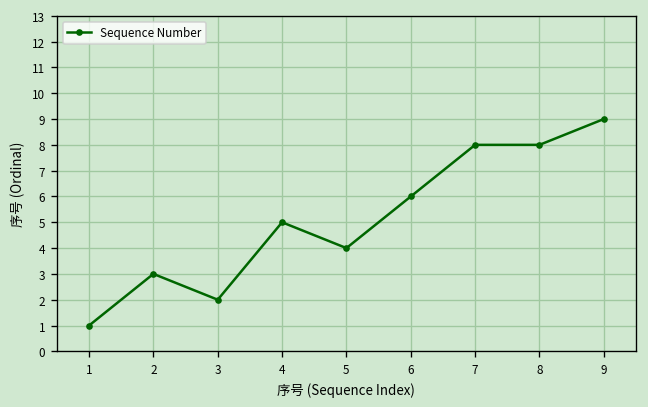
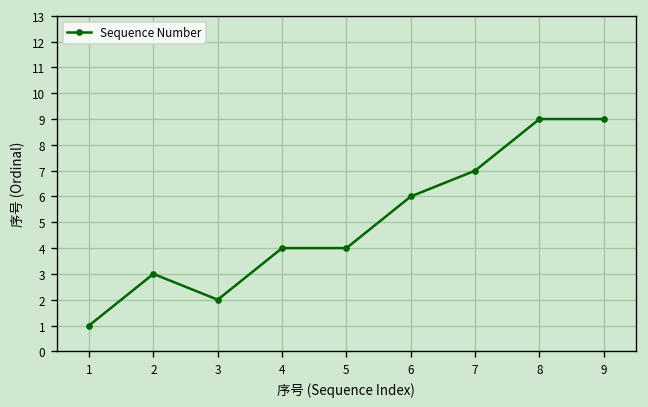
4: 5 -> 4
7: 8 -> 7
8: 8 -> 9
